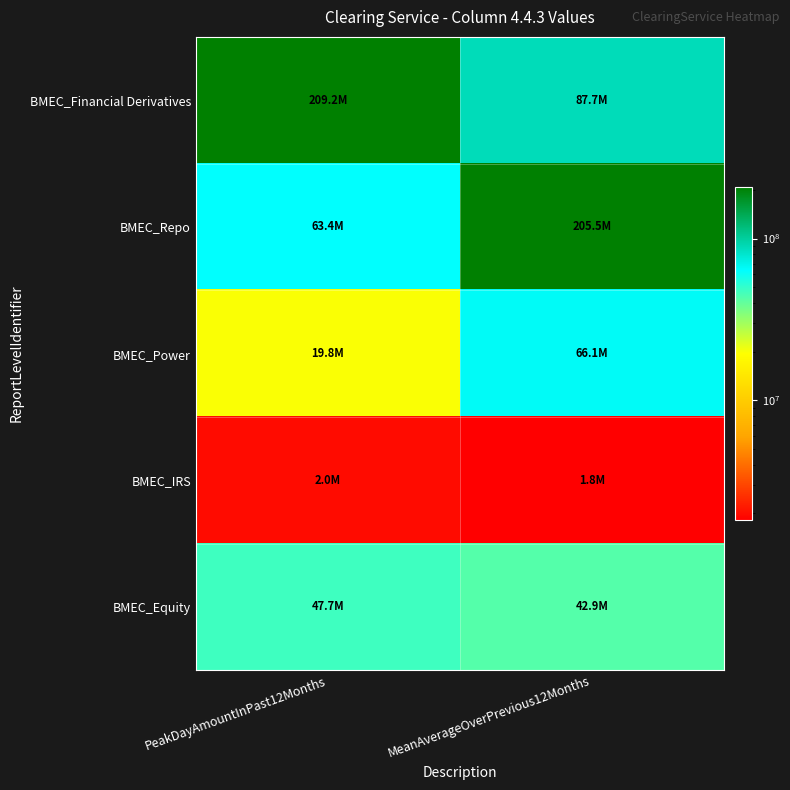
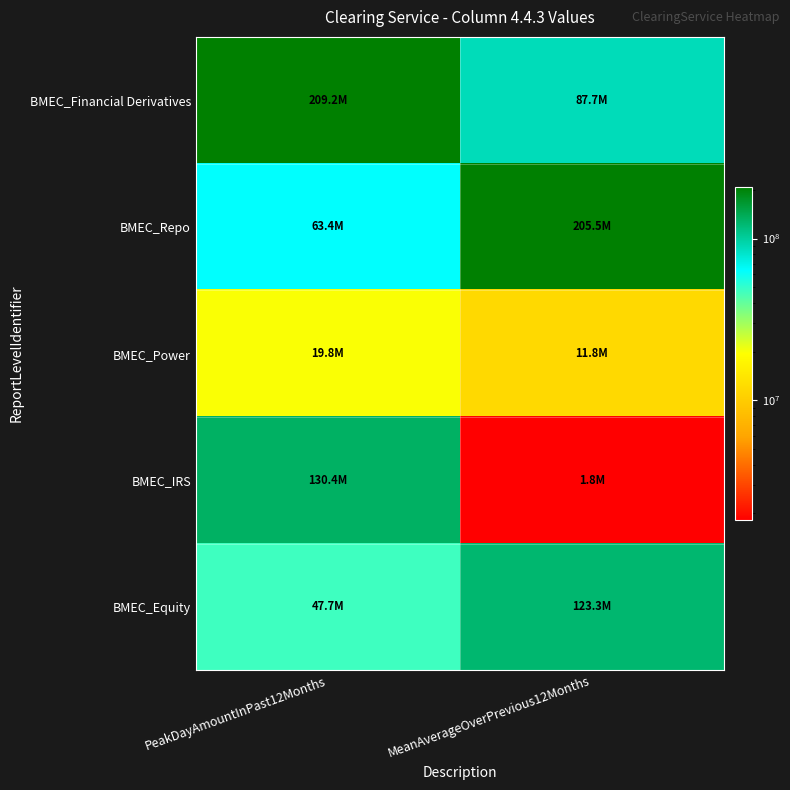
BMEC_Power, MeanAverageOverPrevious12Months: 66.1M -> 11.8M
BMEC_IRS, PeakDayAmountInPast12Months: 2.0M -> 130.4M
BMEC_Equity, MeanAverageOverPrevious12Months: 42.9M -> 123.3M
